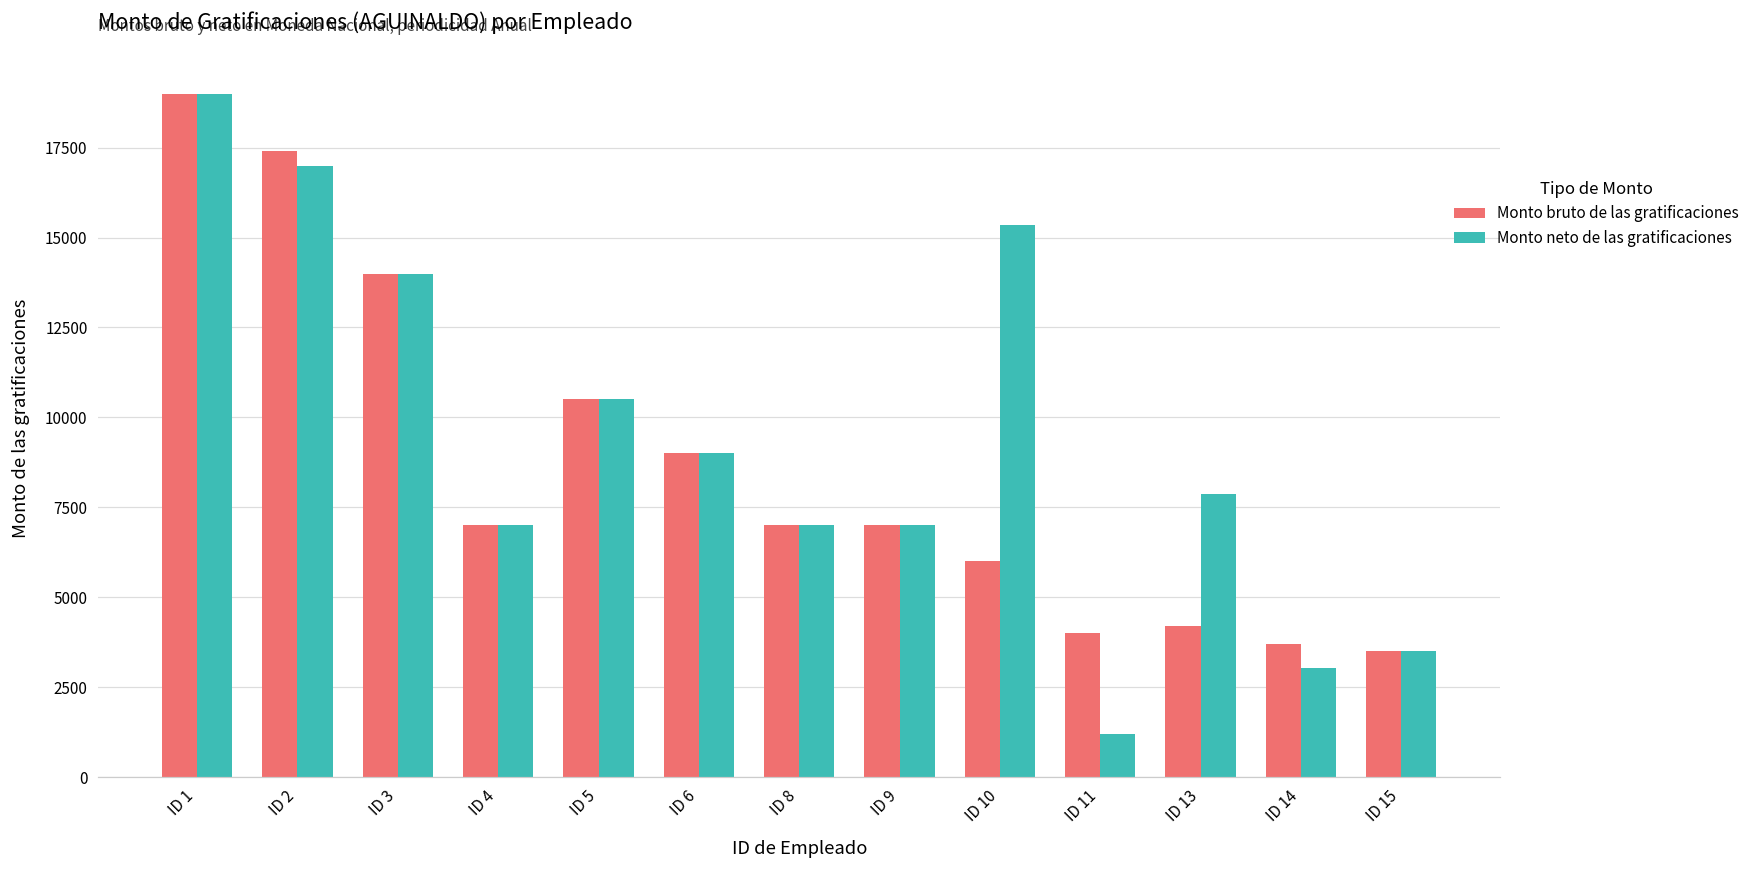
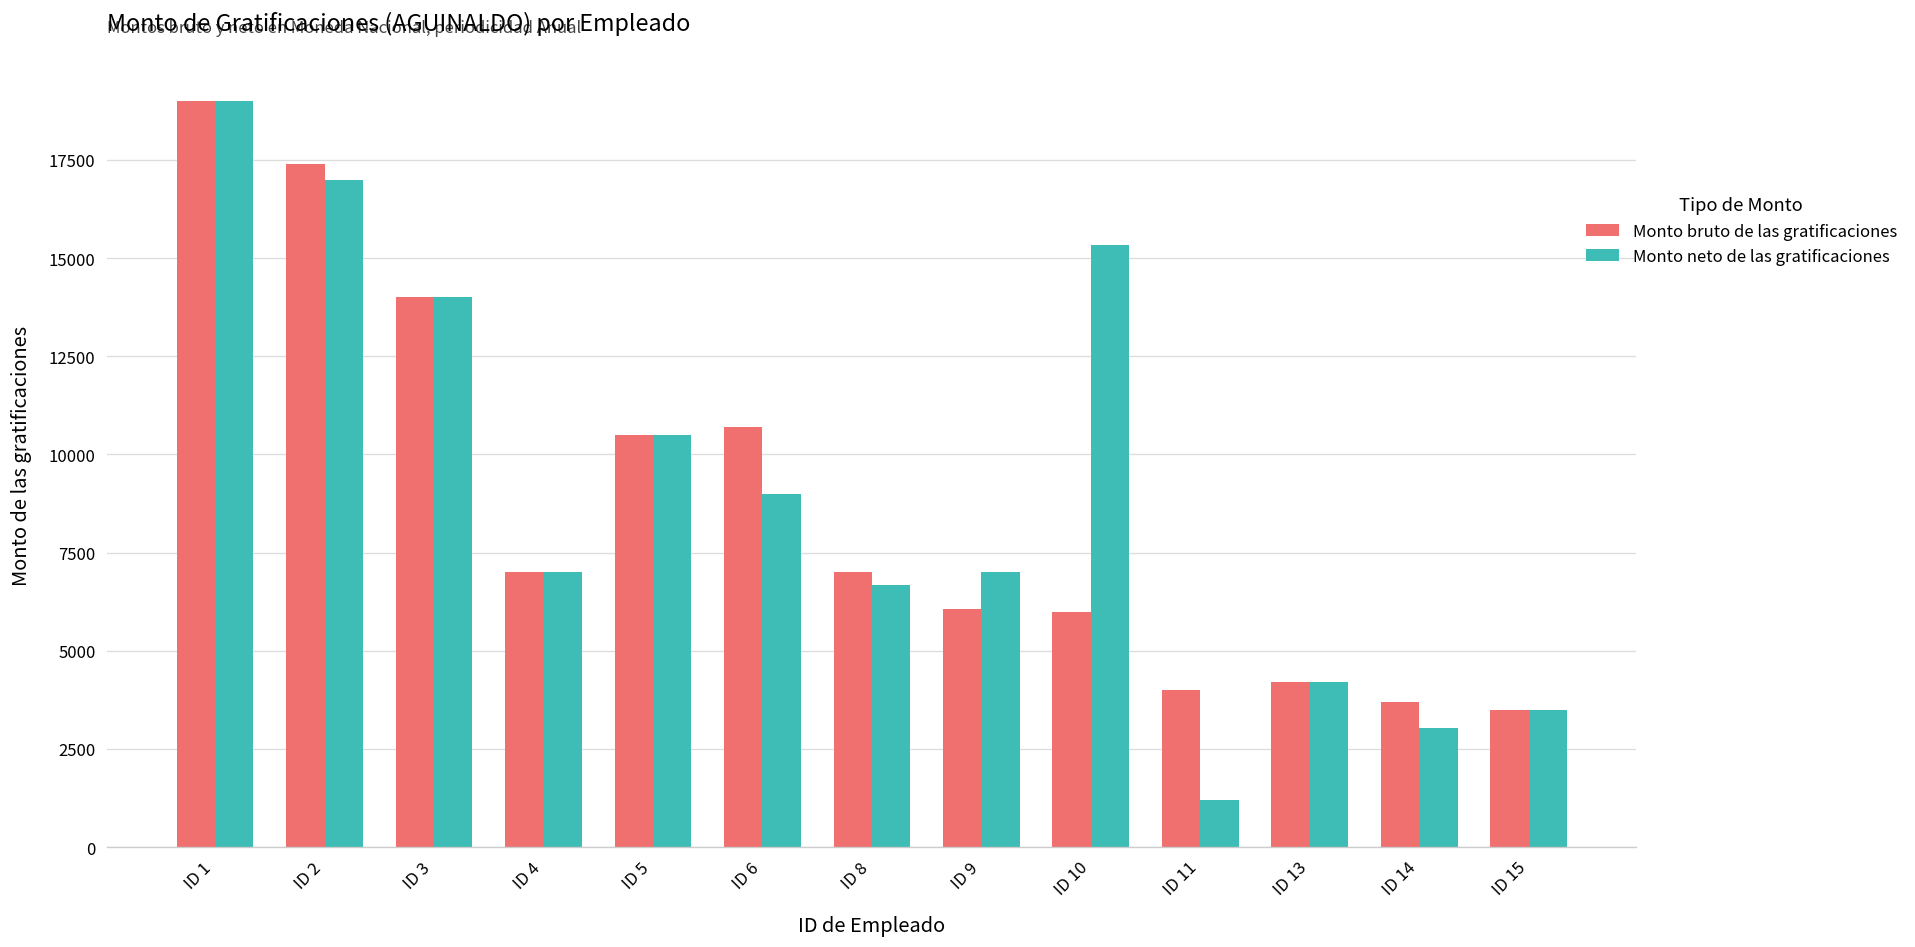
Monto bruto de las gratificaciones, ID 6: 9000 -> 10700
Monto neto de las gratificaciones, ID 8: 7000 -> 6700
Monto bruto de las gratificaciones, ID 9: 7000 -> 6100
Monto neto de las gratificaciones, ID 13: 7900 -> 4200
